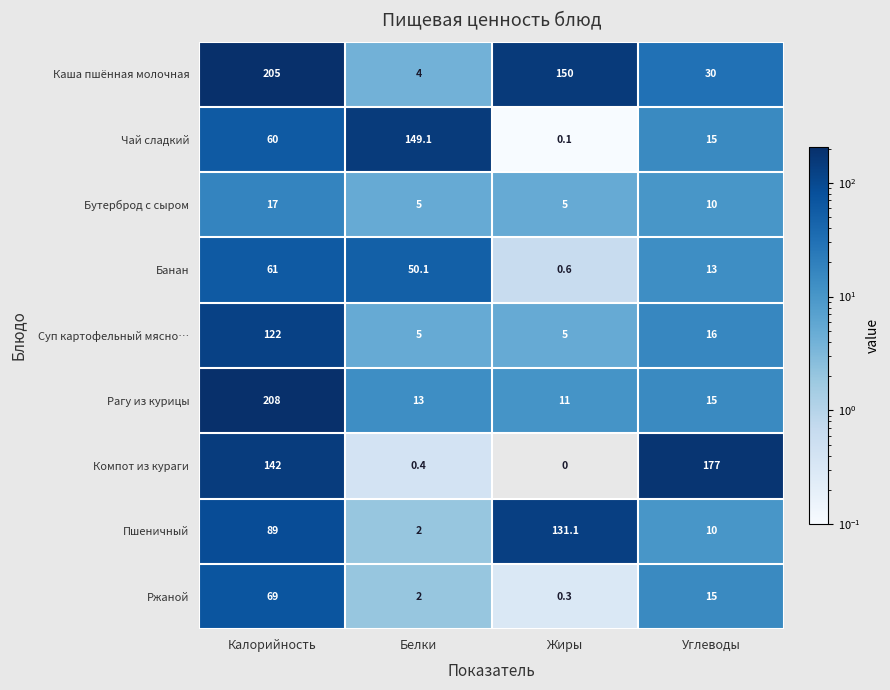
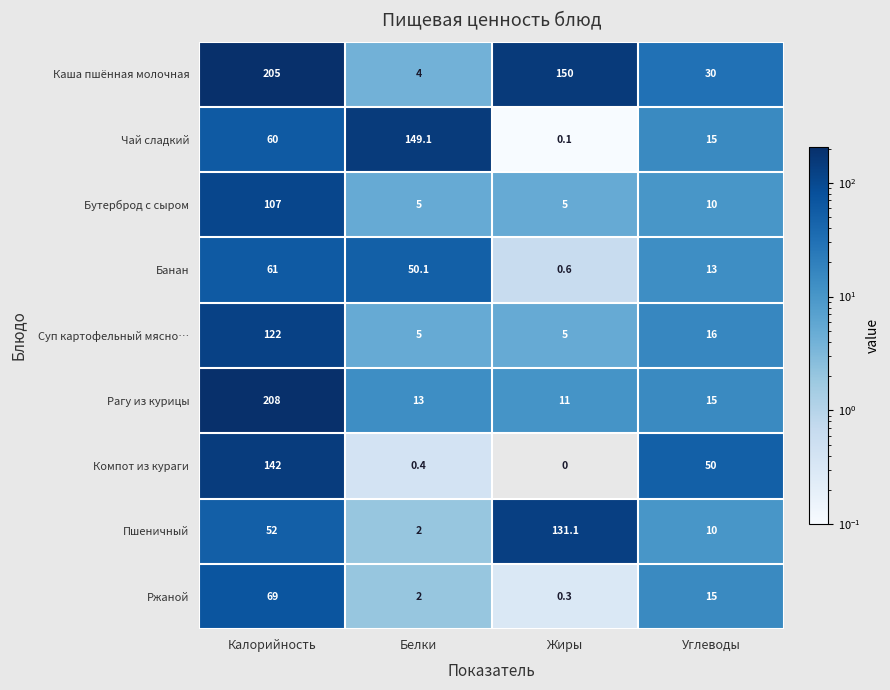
Бутерброд с сыром, Калорийность: 17 -> 107
Компот из кураги, Углеводы: 177 -> 50
Пшеничный, Калорийность: 89 -> 52
